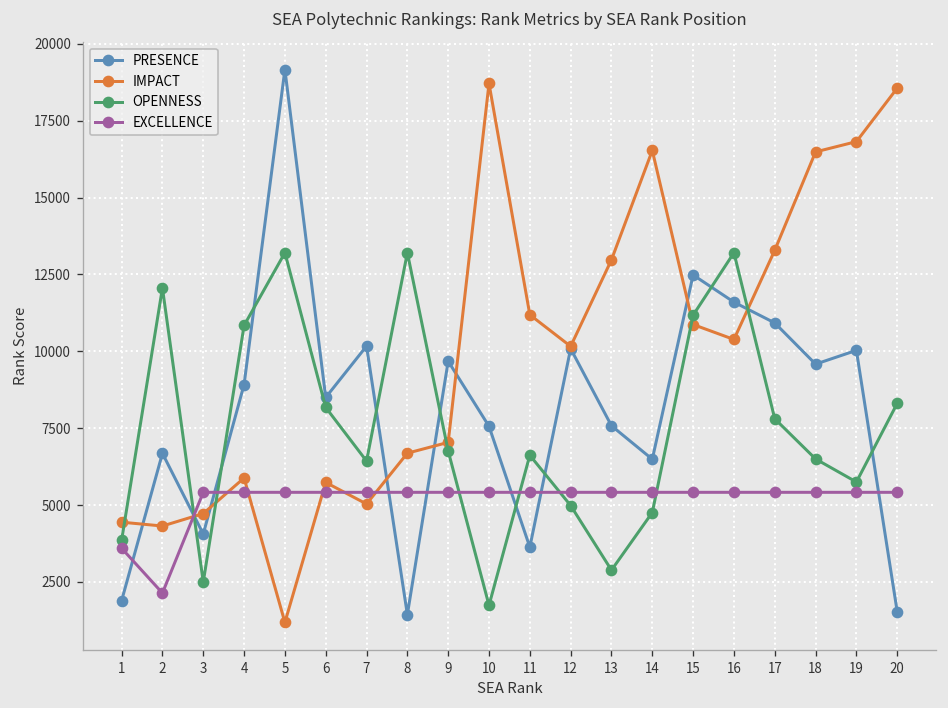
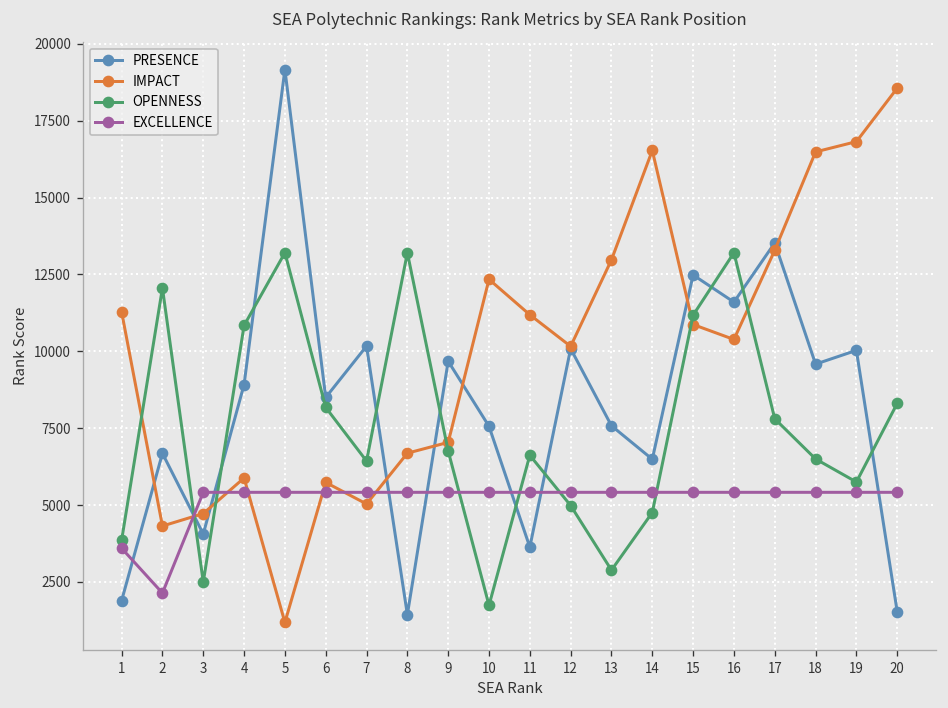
IMPACT, 1: 4400 -> 11300
IMPACT, 10: 18700 -> 12300
PRESENCE, 17: 10900 -> 13500
